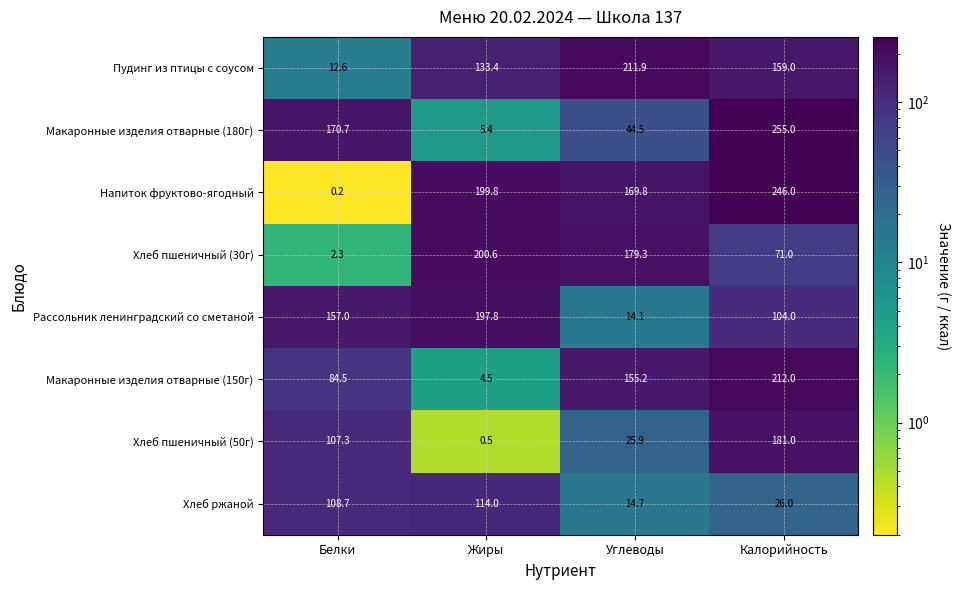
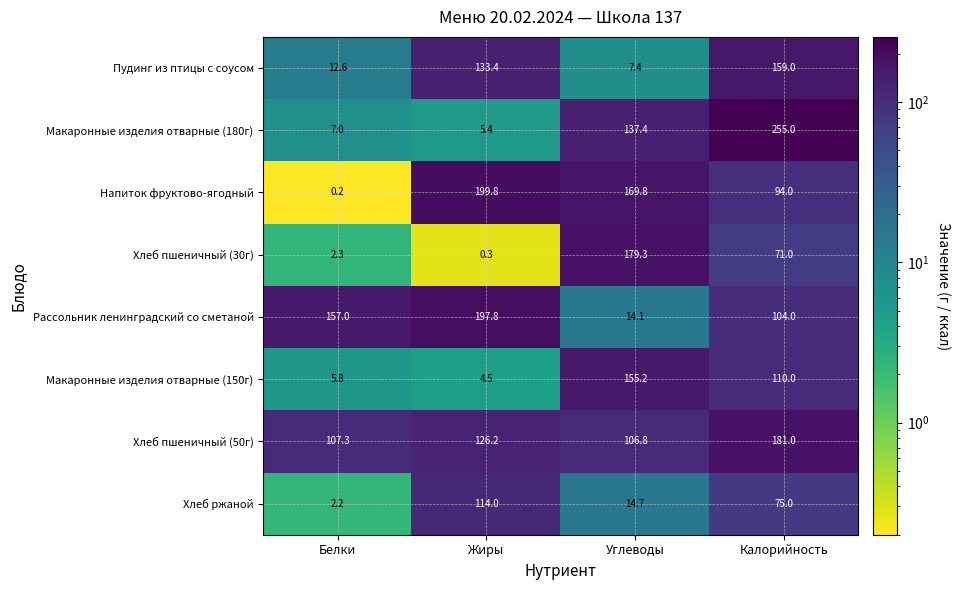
Пудинг из птицы с соусом, Углеводы: 211.9 -> 7.4
Макаронные изделия отварные (180г), Белки: 170.7 -> 7.0
Макаронные изделия отварные (180г), Углеводы: 44.5 -> 137.4
Напиток фруктово-ягодный, Калорийность: 246.0 -> 94.0
Хлеб пшеничный (30г), Жиры: 200.6 -> 0.3
Макаронные изделия отварные (150г), Белки: 84.5 -> 5.8
Макаронные изделия отварные (150г), Калорийность: 212.0 -> 110.0
Хлеб пшеничный (50г), Жиры: 0.5 -> 126.2
Хлеб пшеничный (50г), Углеводы: 25.9 -> 106.8
Хлеб ржаной, Белки: 108.7 -> 2.2
Хлеб ржаной, Калорийность: 26.0 -> 75.0
